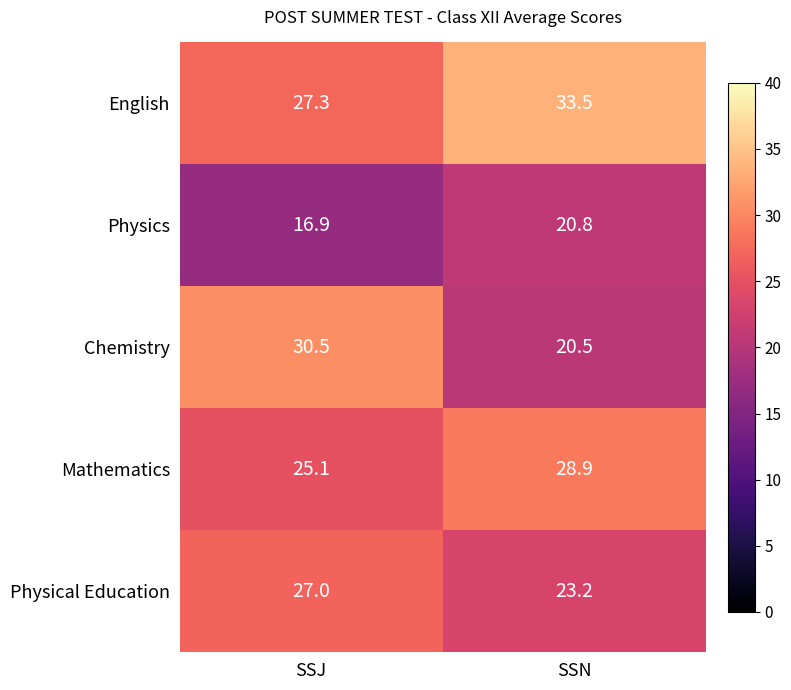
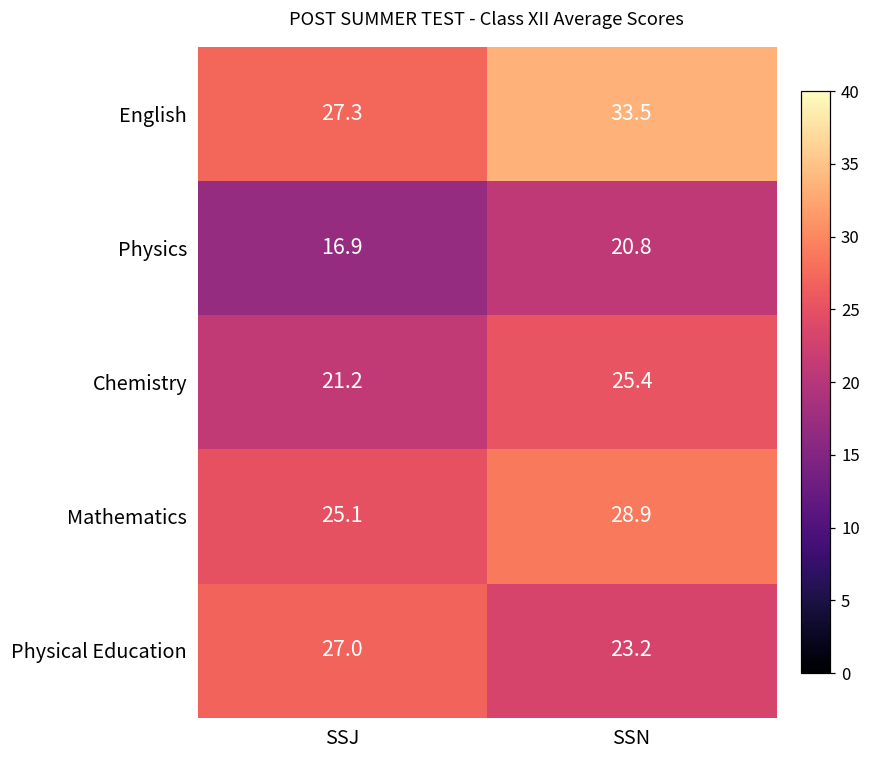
Chemistry, SSJ: 30.5 -> 21.2
Chemistry, SSN: 20.5 -> 25.4
